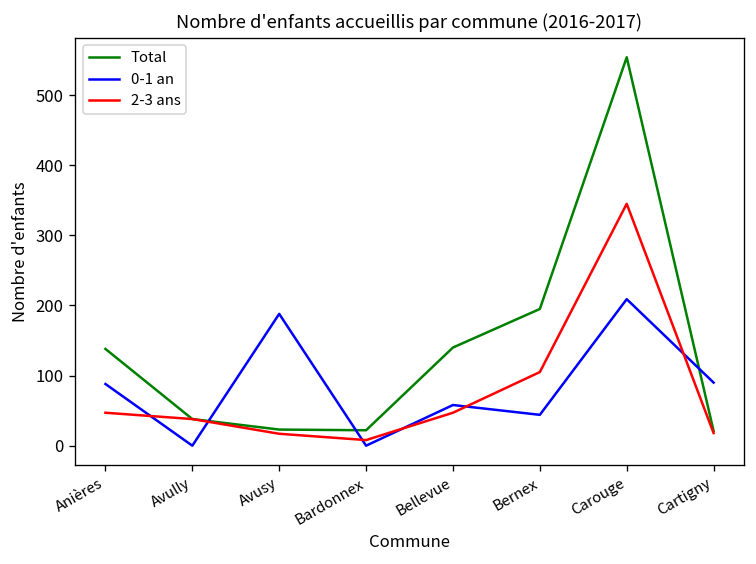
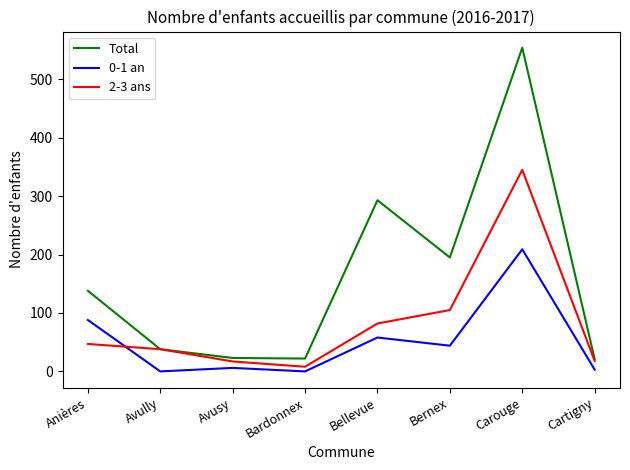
0-1 an, Avusy: 190 -> 10
Total, Bellevue: 140 -> 290
2-3 ans, Bellevue: 50 -> 80
0-1 an, Cartigny: 90 -> 0
